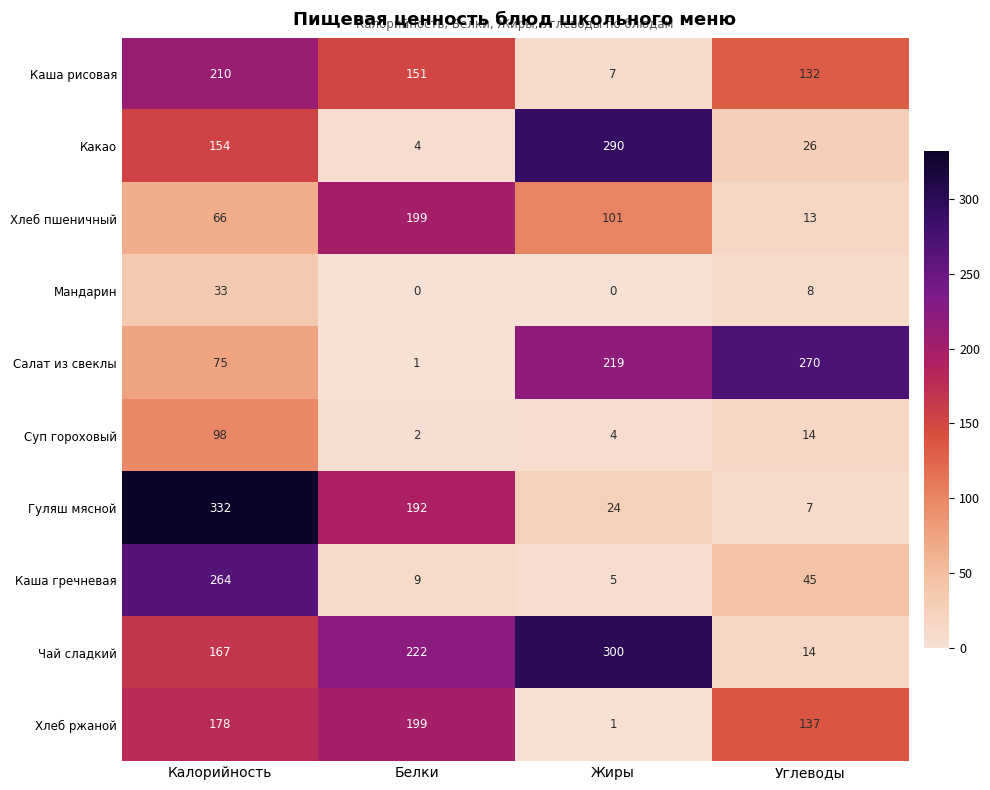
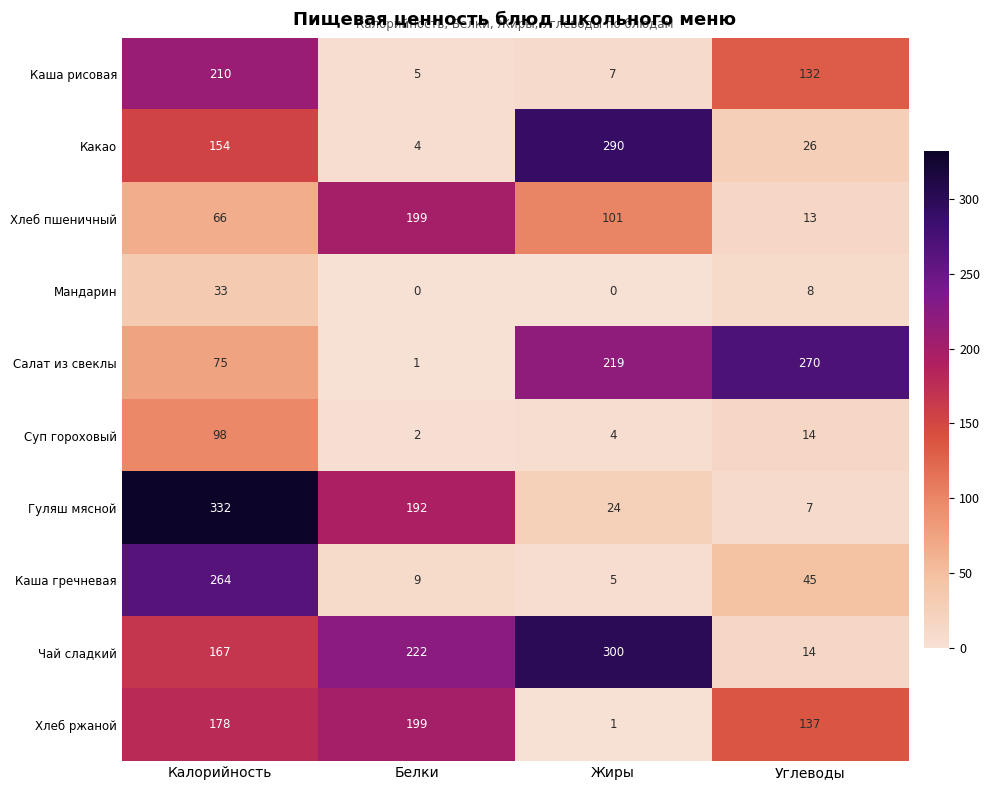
Каша рисовая, Белки: 151 -> 5
